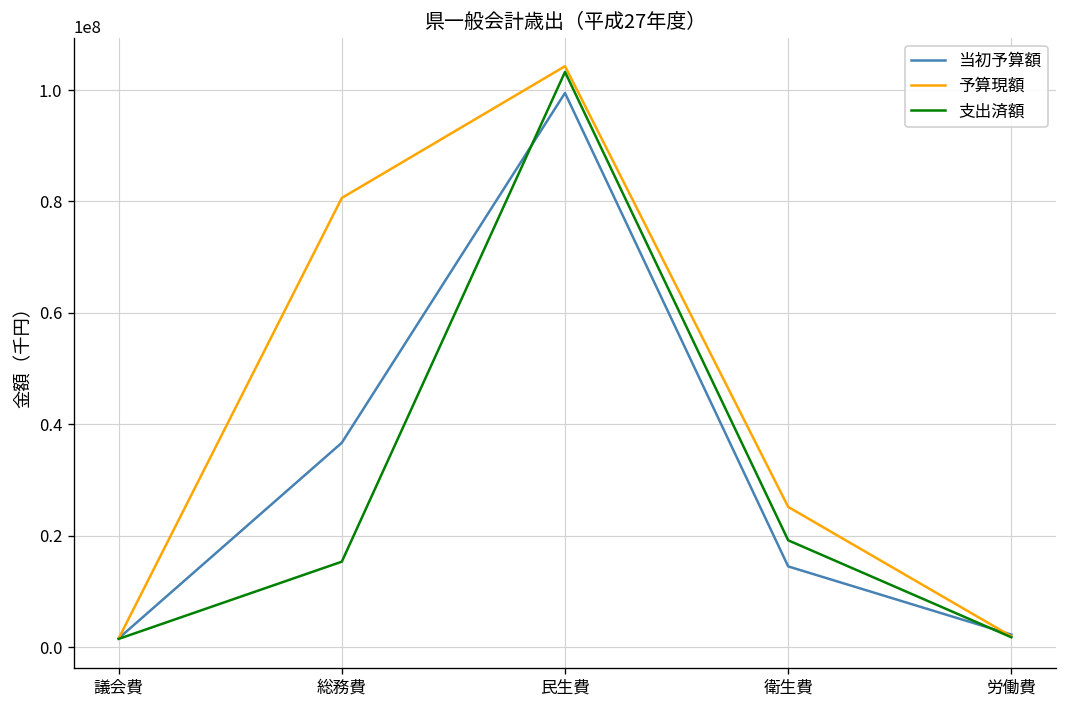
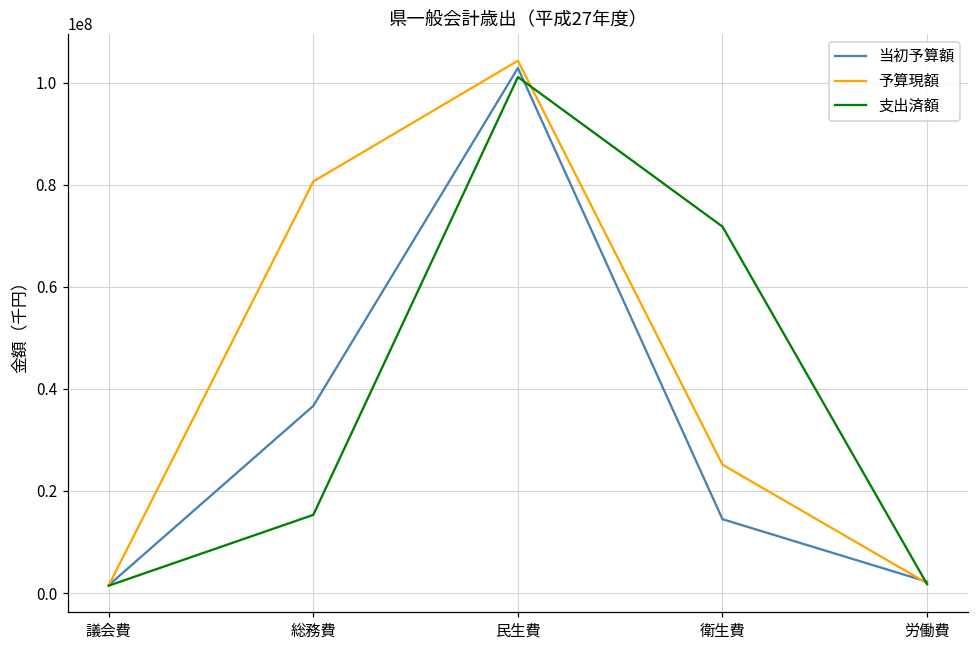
当初予算額, 民生費: 99000000 -> 103000000
支出済額, 民生費: 103000000 -> 101000000
支出済額, 衛生費: 19000000 -> 72000000
